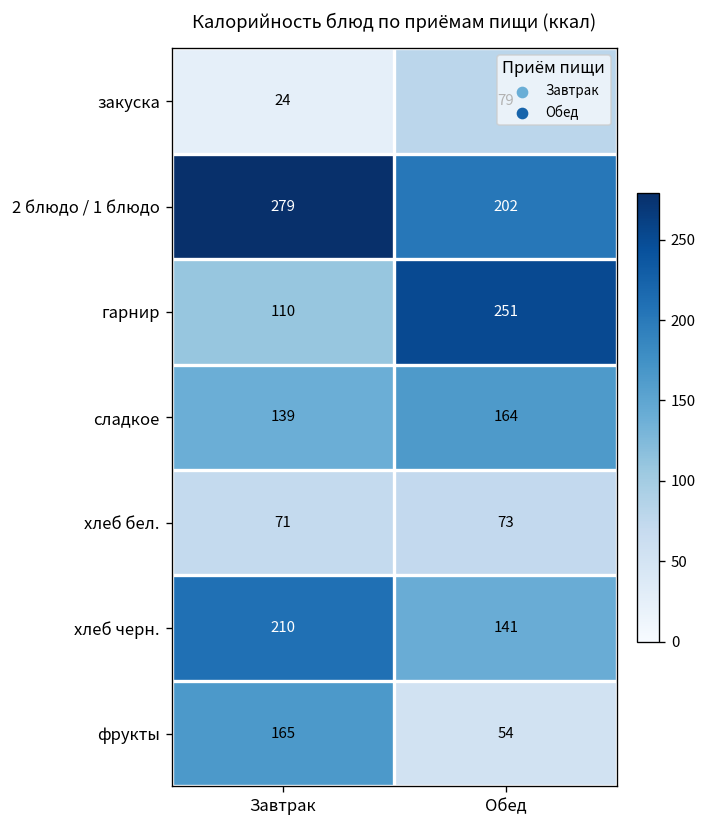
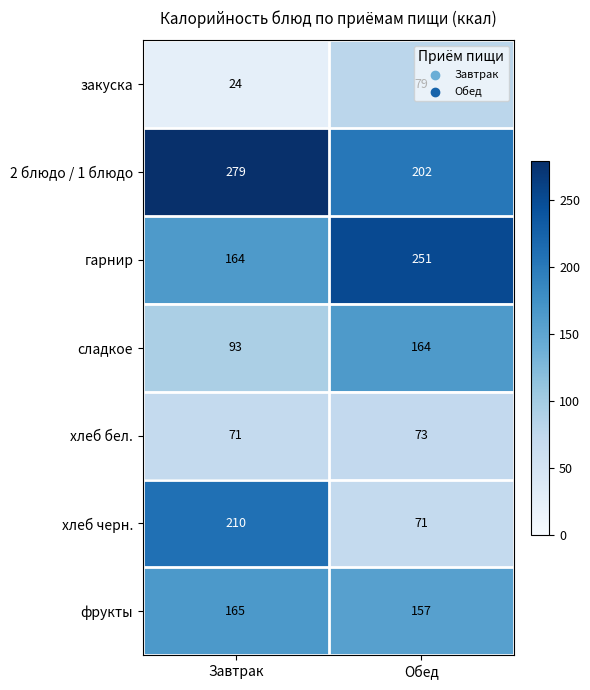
гарнир, Завтрак: 110 -> 164
сладкое, Завтрак: 139 -> 93
хлеб черн., Обед: 141 -> 71
фрукты, Обед: 54 -> 157
